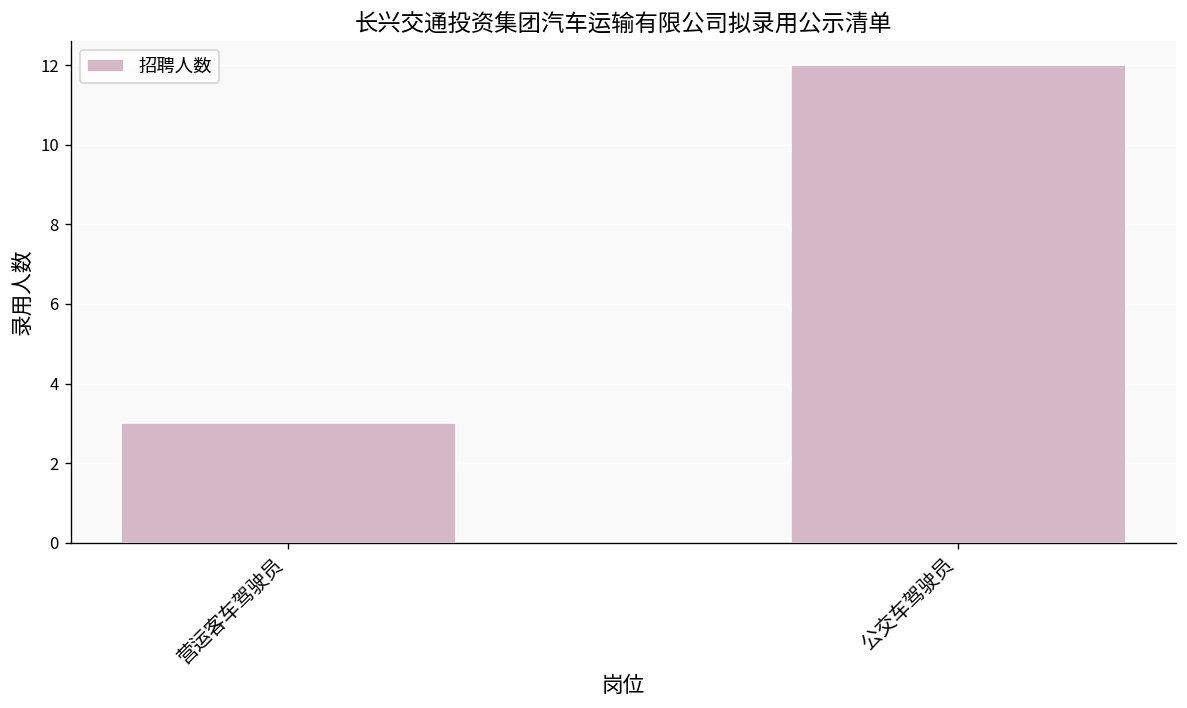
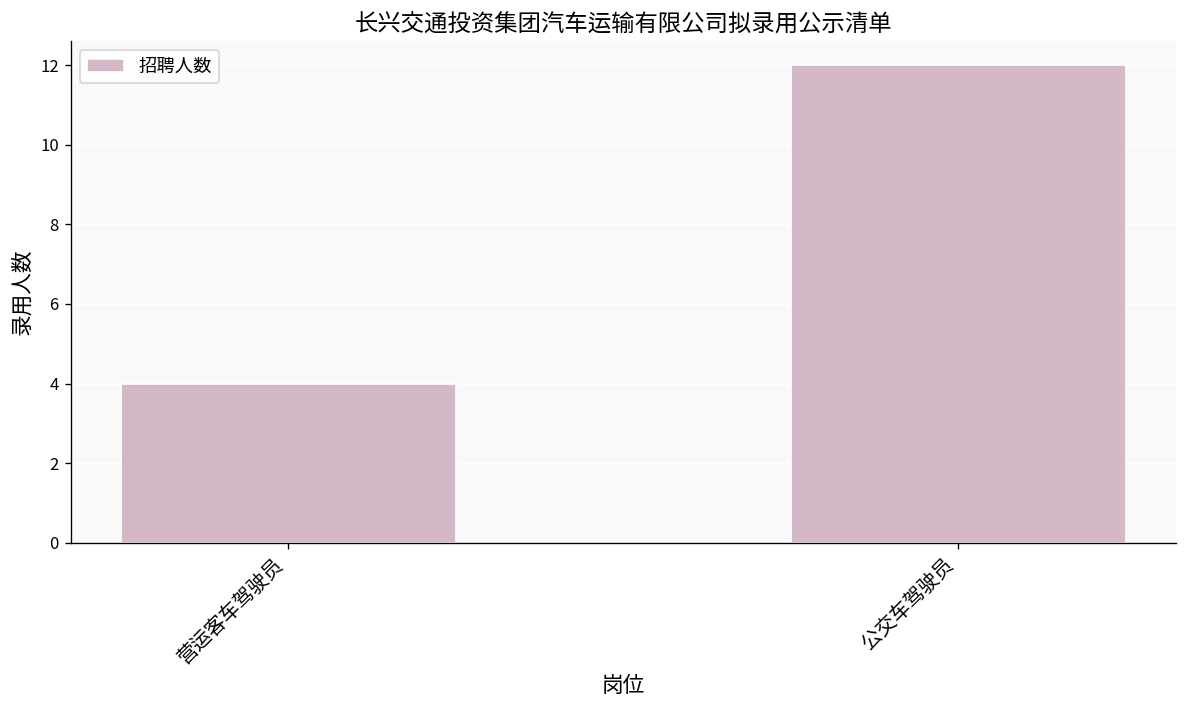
营运客车驾驶员: 3 -> 4
